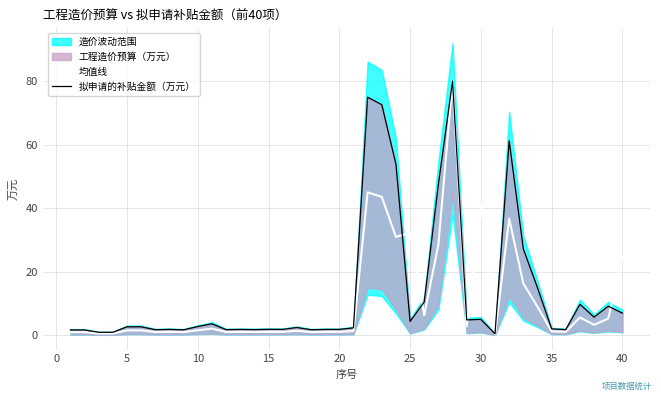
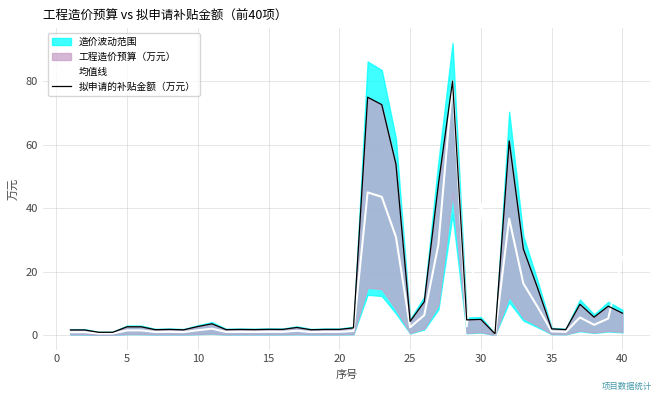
均值线, 25: 32 -> 3
